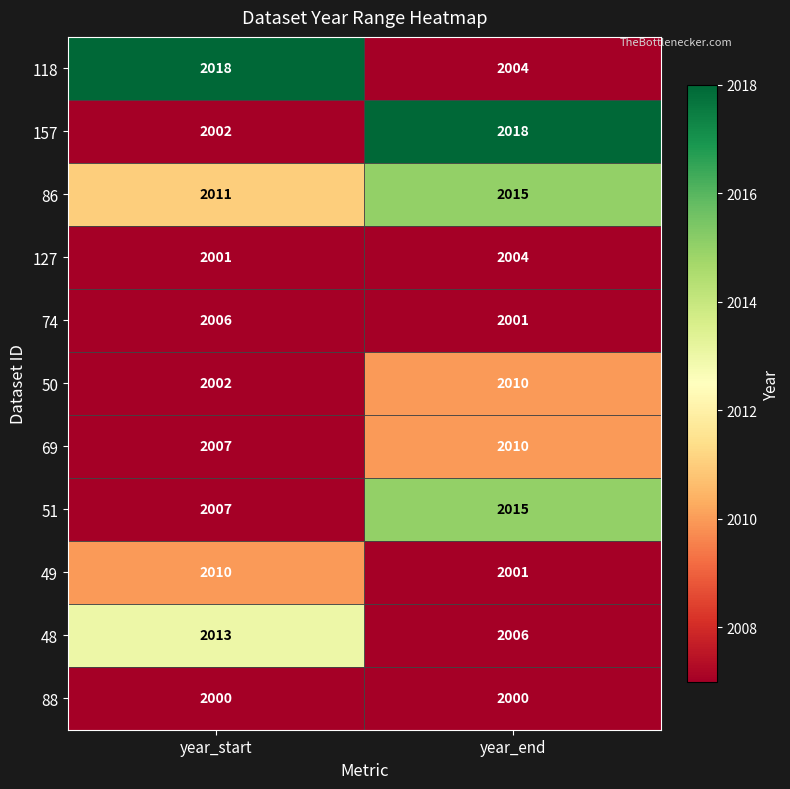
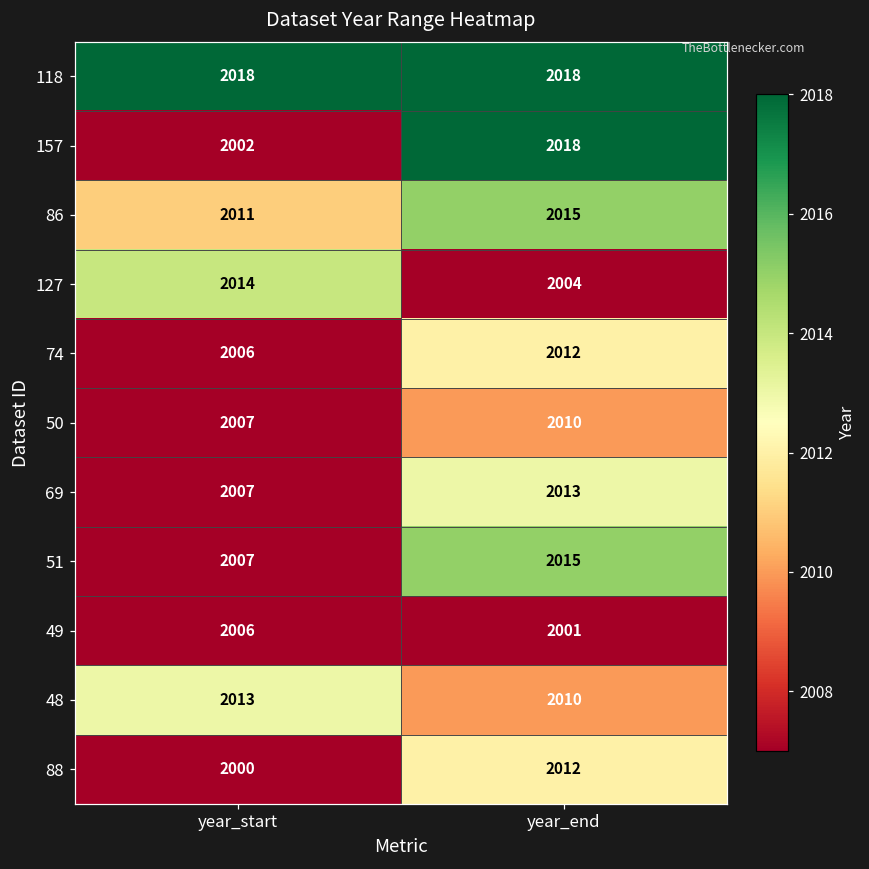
118, year_end: 2004 -> 2018
127, year_start: 2001 -> 2014
74, year_end: 2001 -> 2012
50, year_start: 2002 -> 2007
69, year_end: 2010 -> 2013
49, year_start: 2010 -> 2006
48, year_end: 2006 -> 2010
88, year_end: 2000 -> 2012
